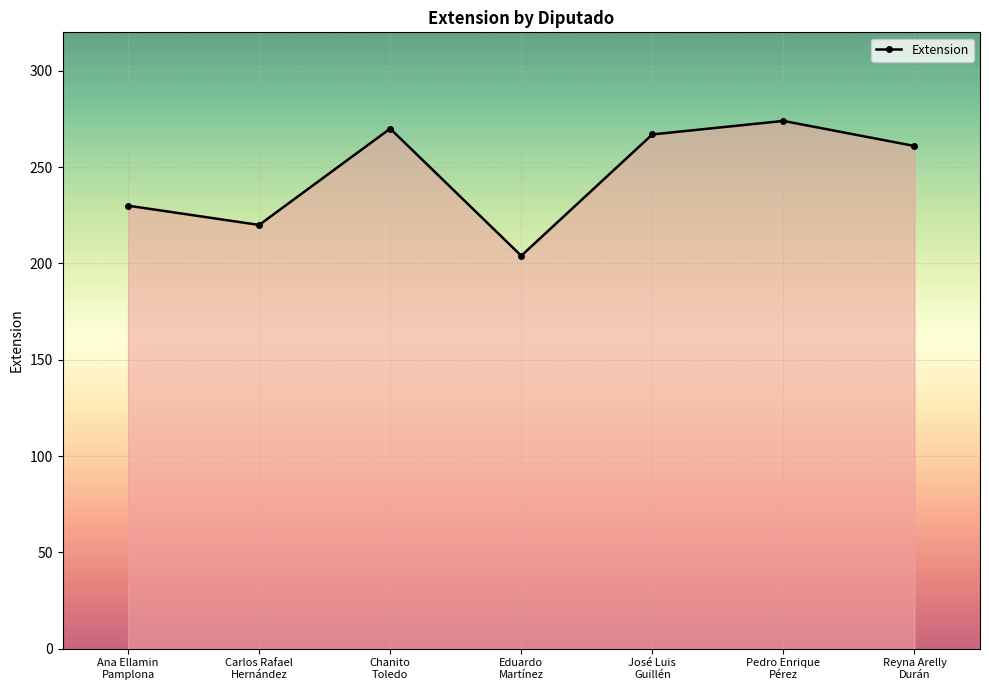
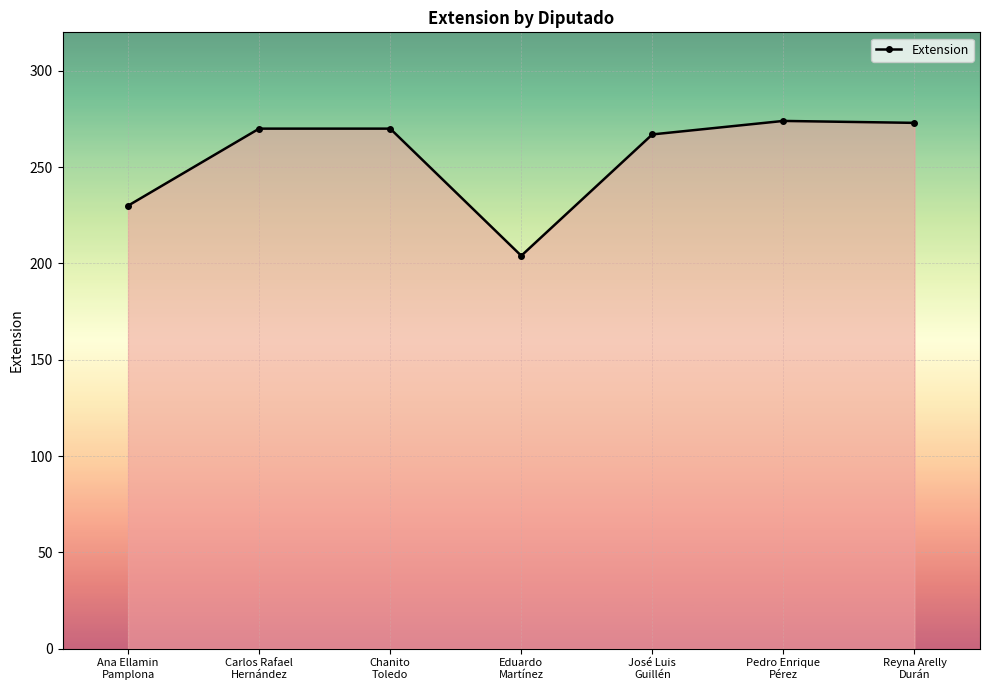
Carlos Rafael Hernández: 220 -> 270
Reyna Arelly Durán: 261 -> 273
